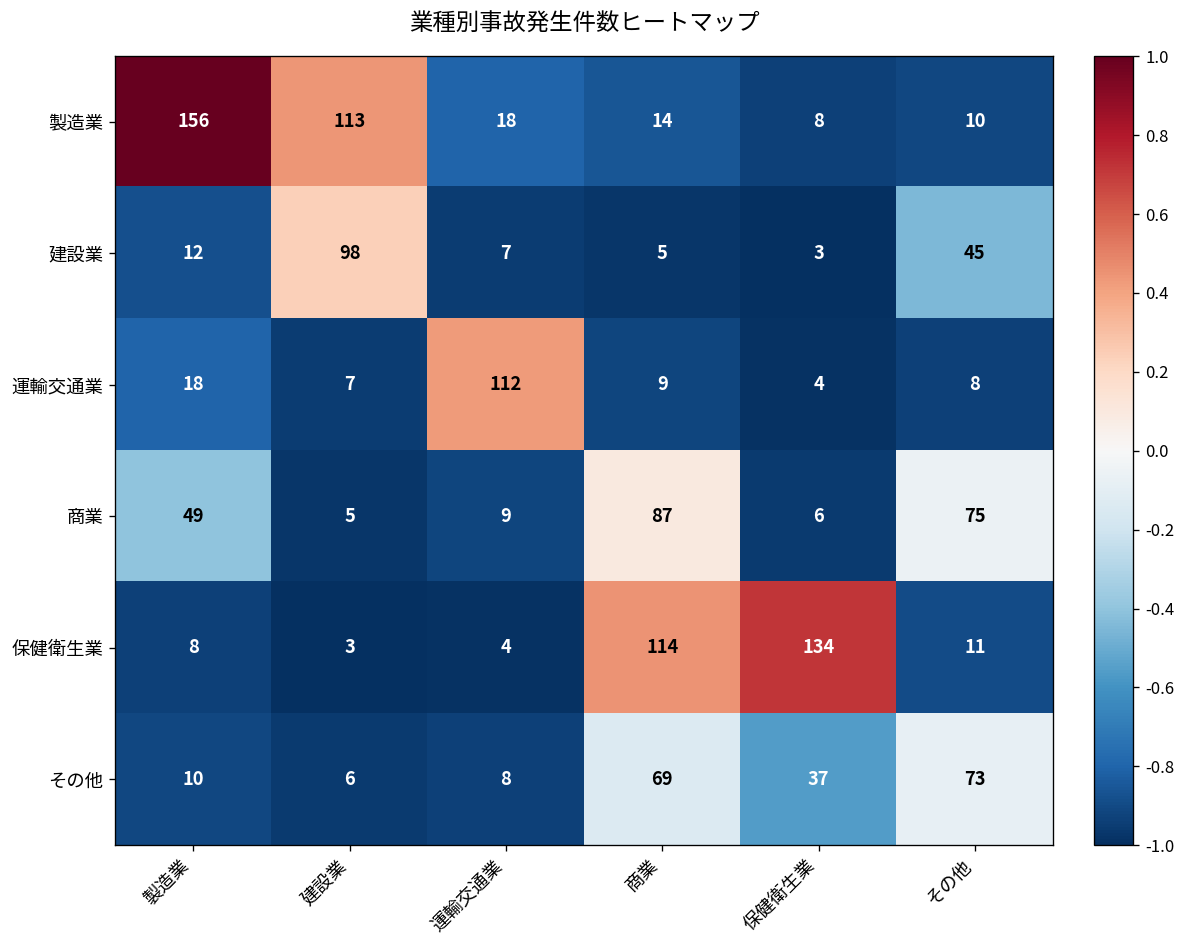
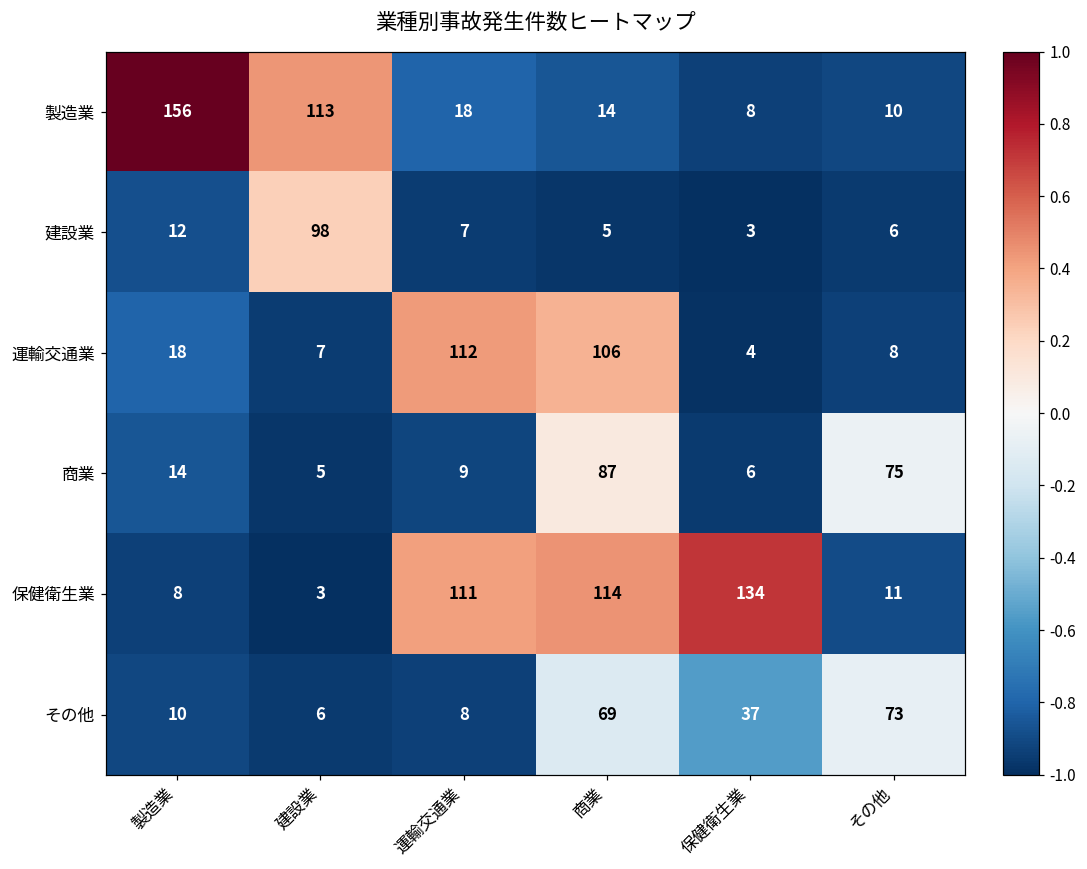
建設業, その他: 45 -> 6
運輸交通業, 商業: 9 -> 106
商業, 製造業: 49 -> 14
保健衛生業, 運輸交通業: 4 -> 111
